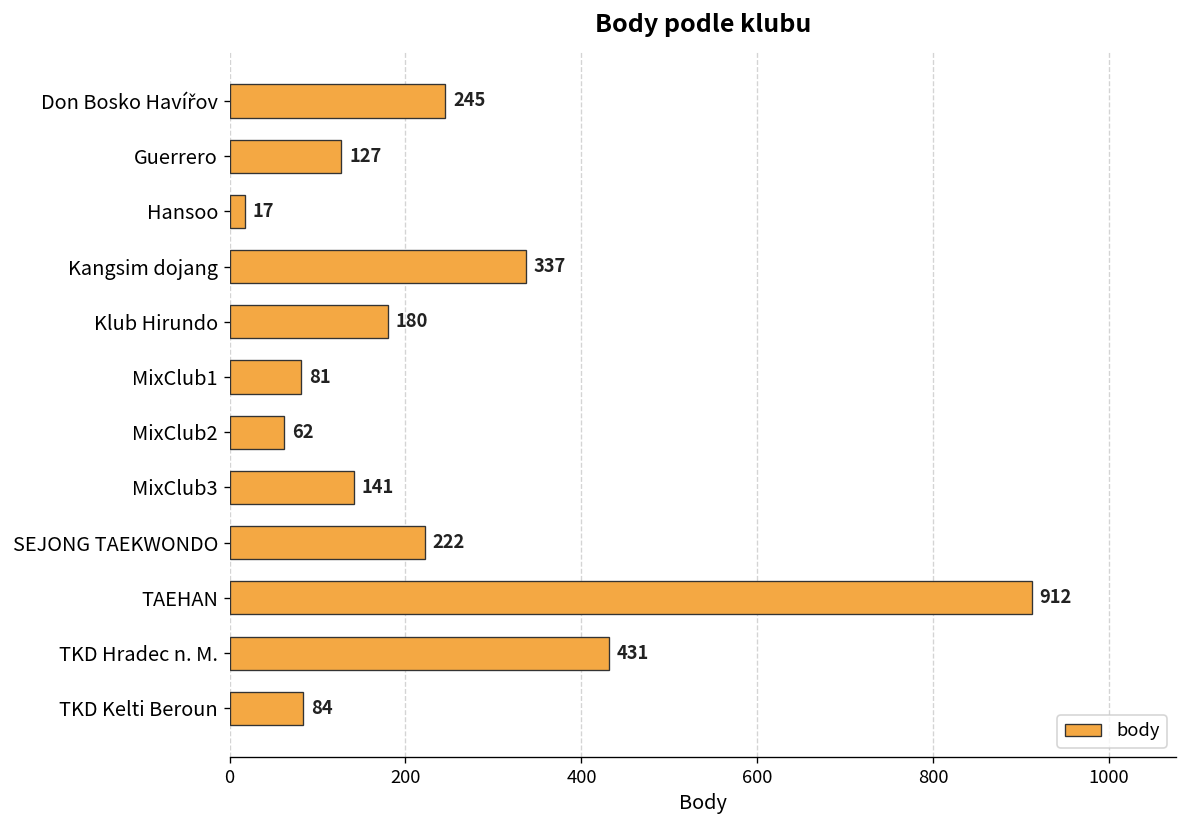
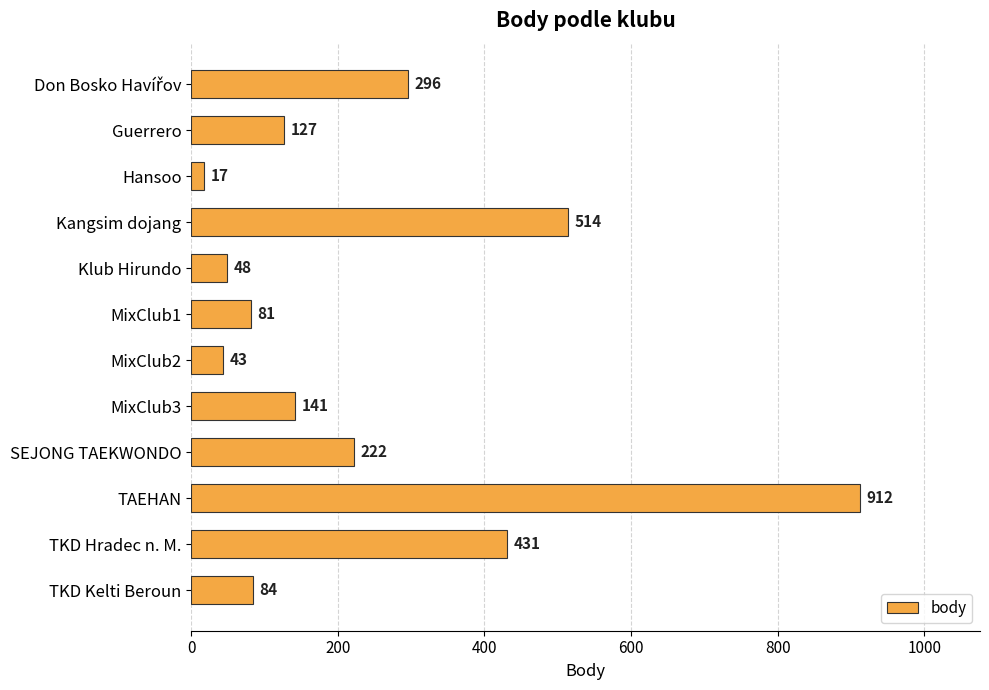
Don Bosko Havířov: 245 -> 296
Kangsim dojang: 337 -> 514
Klub Hirundo: 180 -> 48
MixClub2: 62 -> 43
